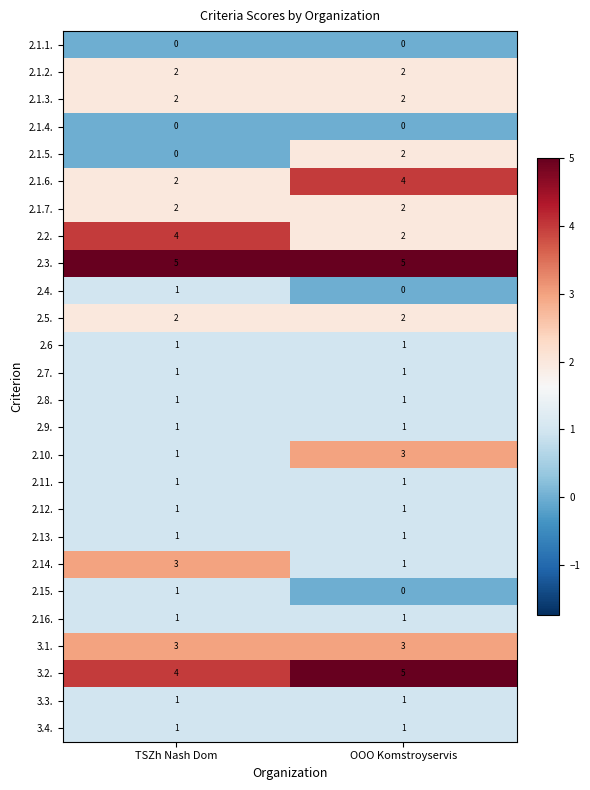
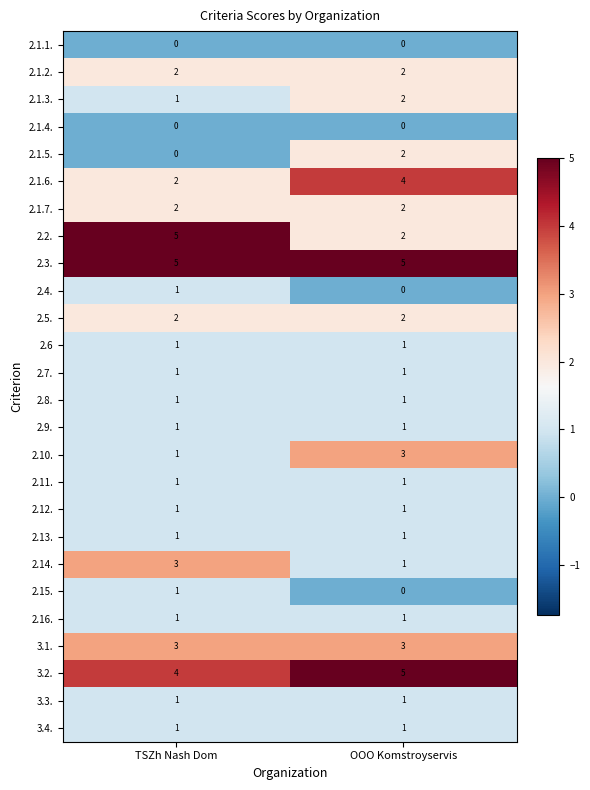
2.1.3., TSZh Nash Dom: 2 -> 1
2.2., TSZh Nash Dom: 4 -> 5
